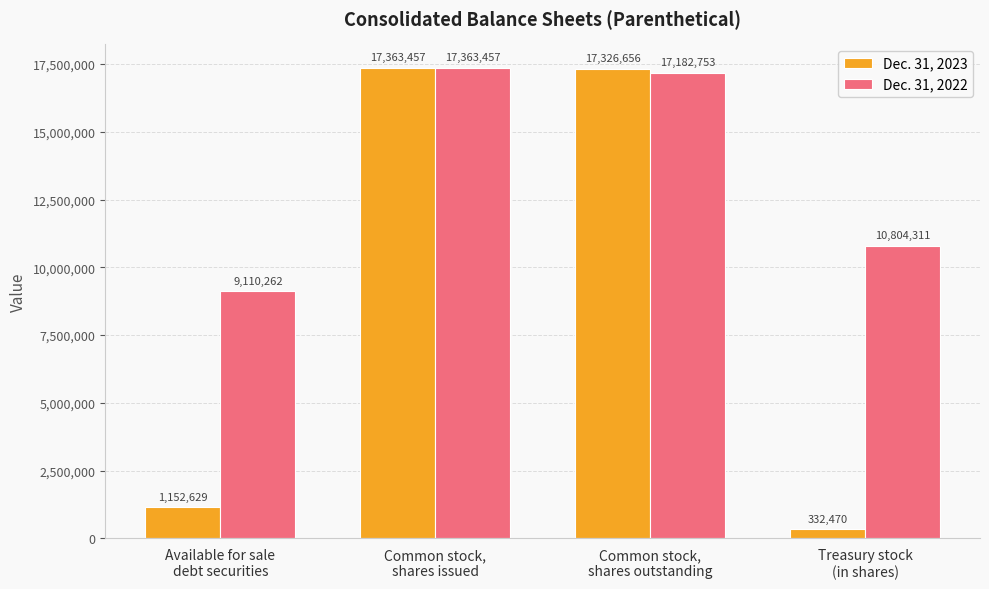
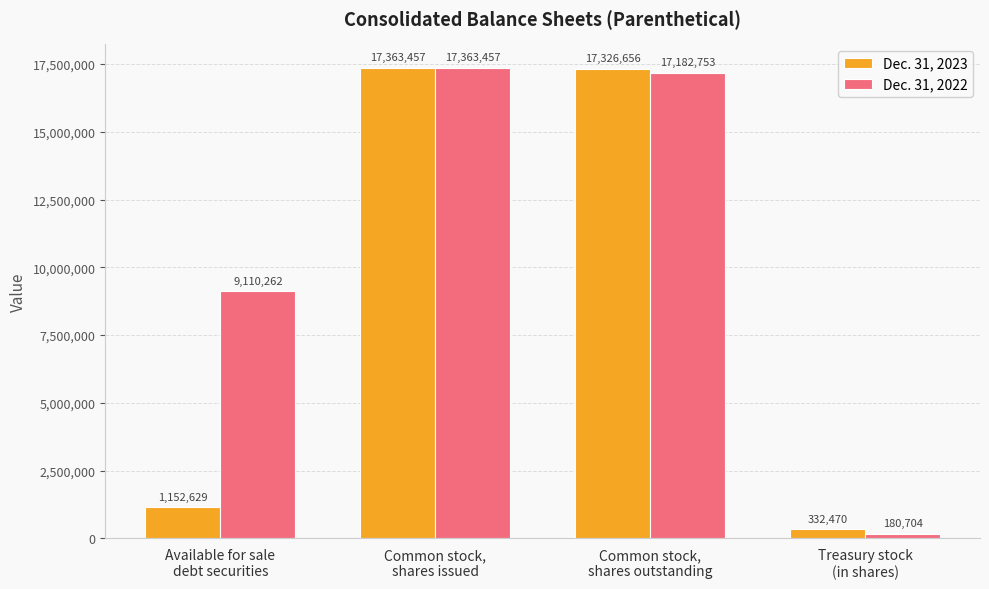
Dec. 31, 2022, Treasury stock (in shares): 10,804,311 -> 180,704
